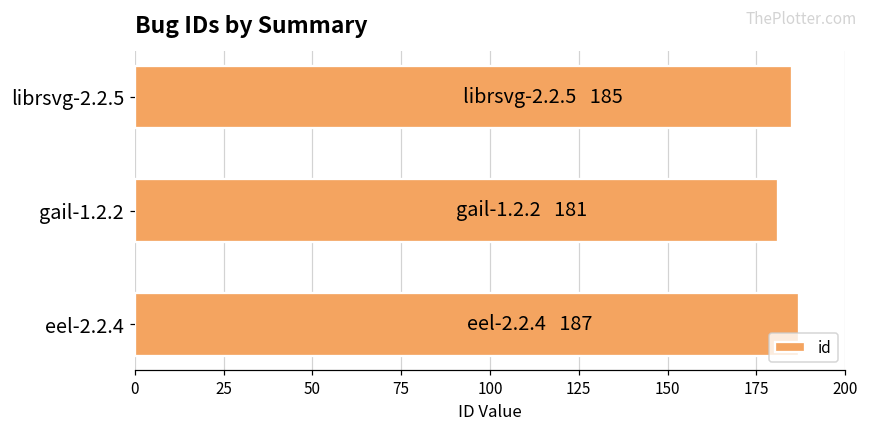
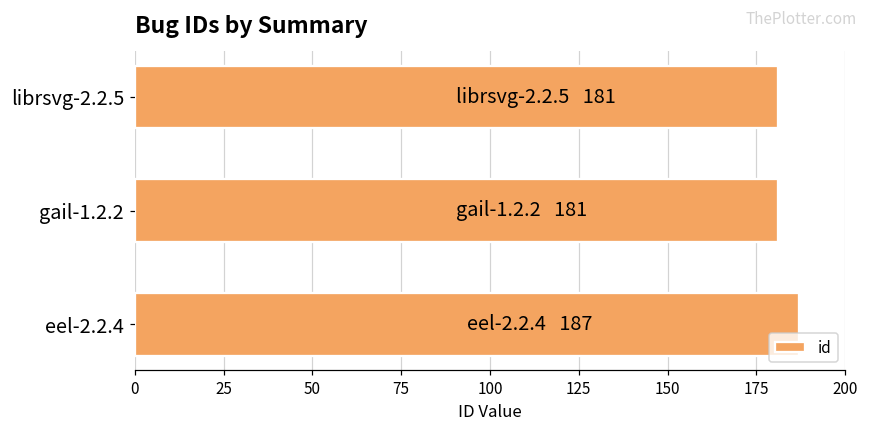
librsvg-2.2.5: 185 -> 181
